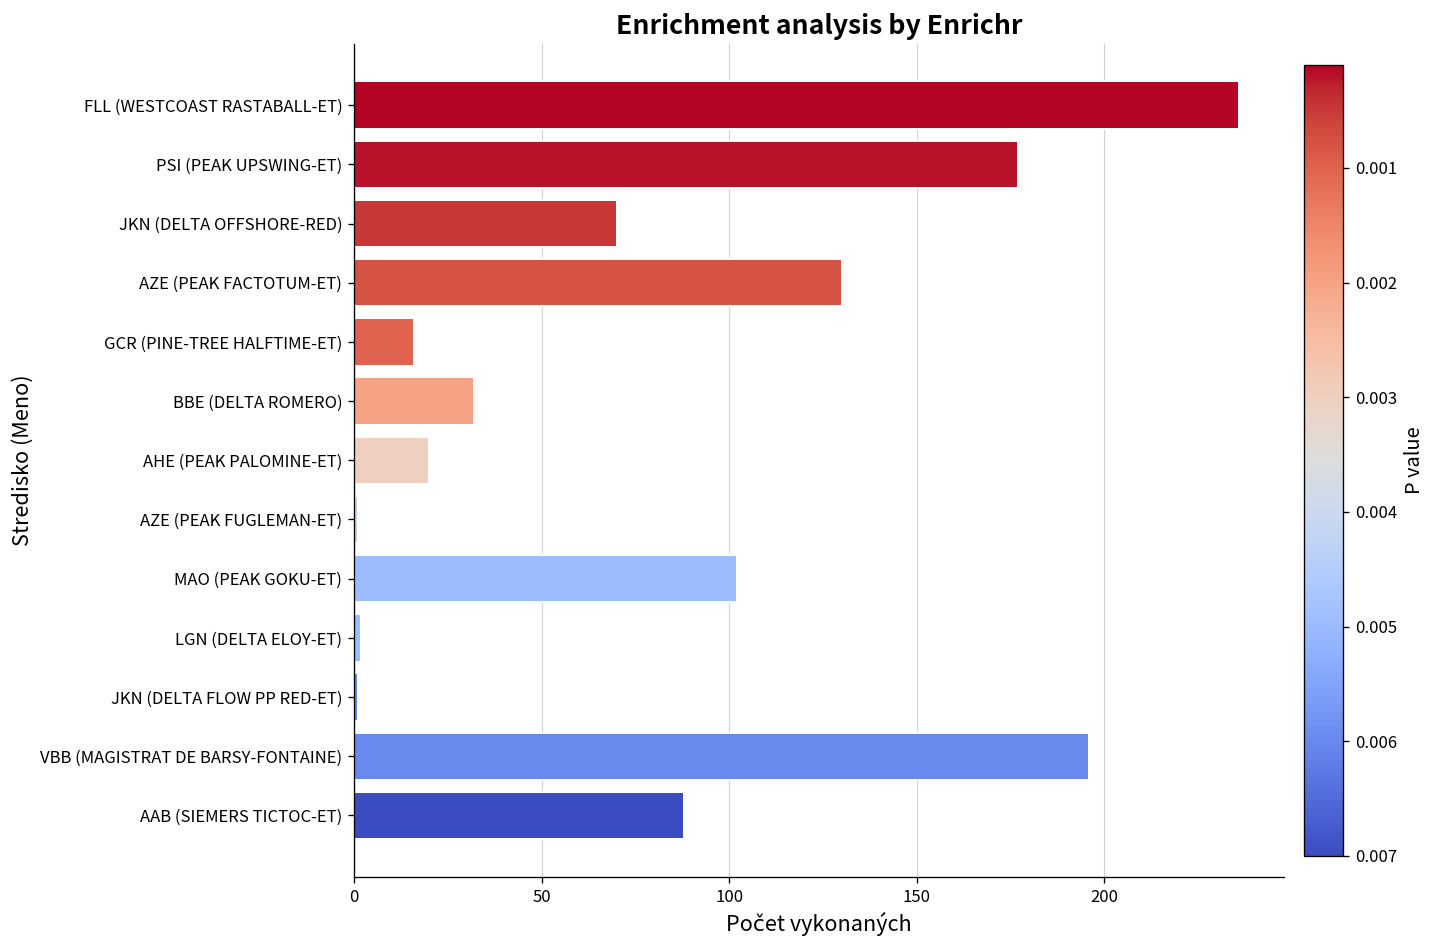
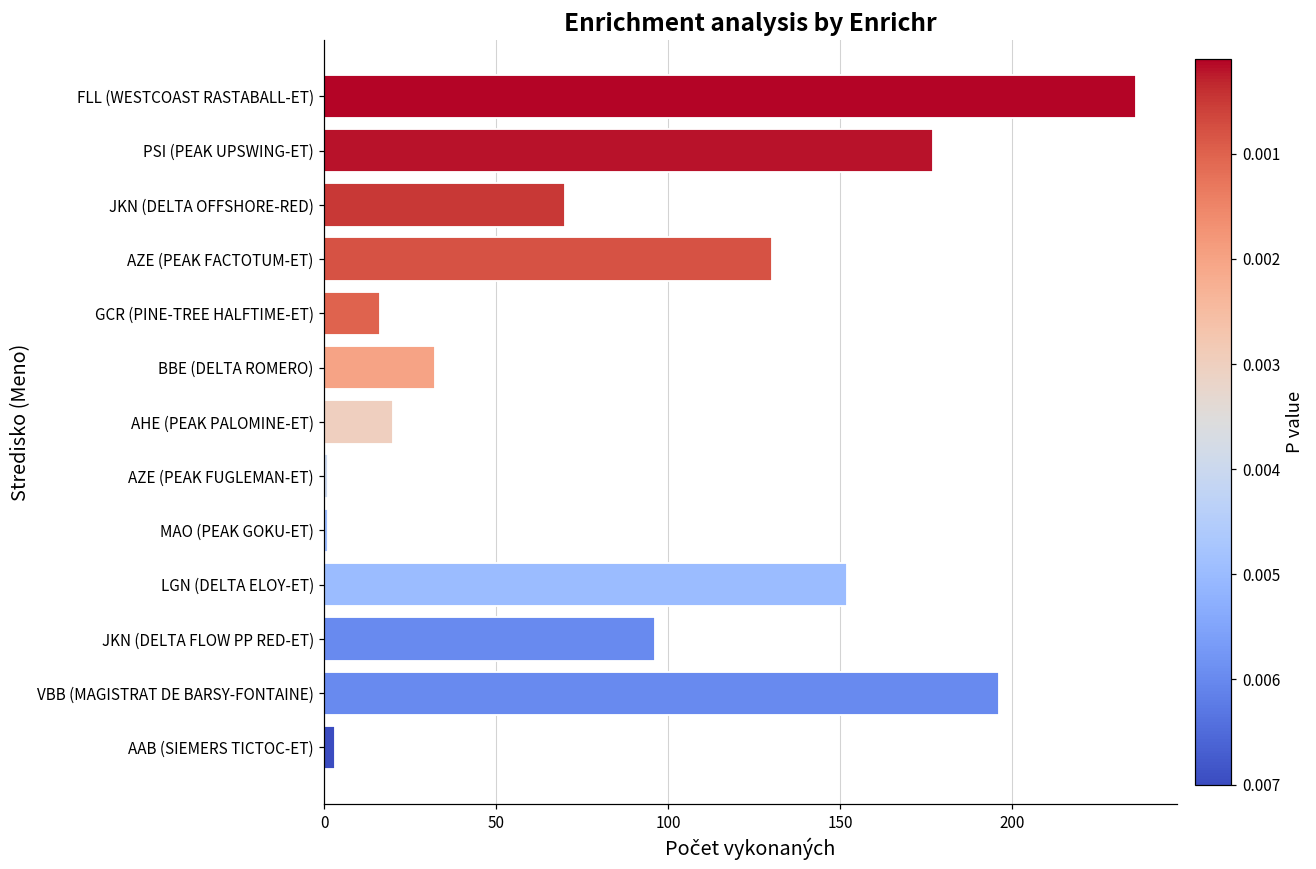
MAO (PEAK GOKU-ET): 102 -> 1
LGN (DELTA ELOY-ET): 2 -> 152
JKN (DELTA FLOW PP RED-ET): 1 -> 96
AAB (SIEMERS TICTOC-ET): 88 -> 3
